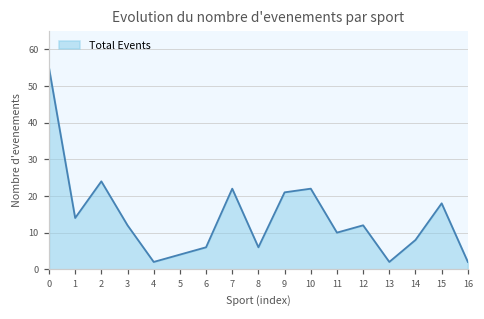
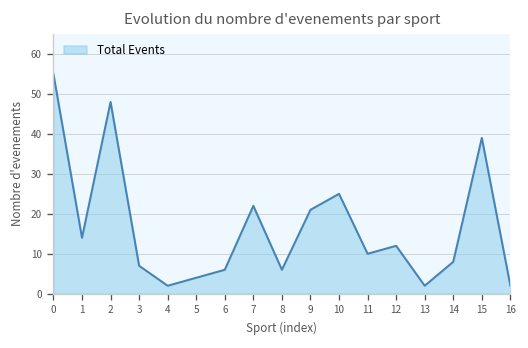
2: 24 -> 48
3: 12 -> 7
10: 22 -> 25
15: 18 -> 39
